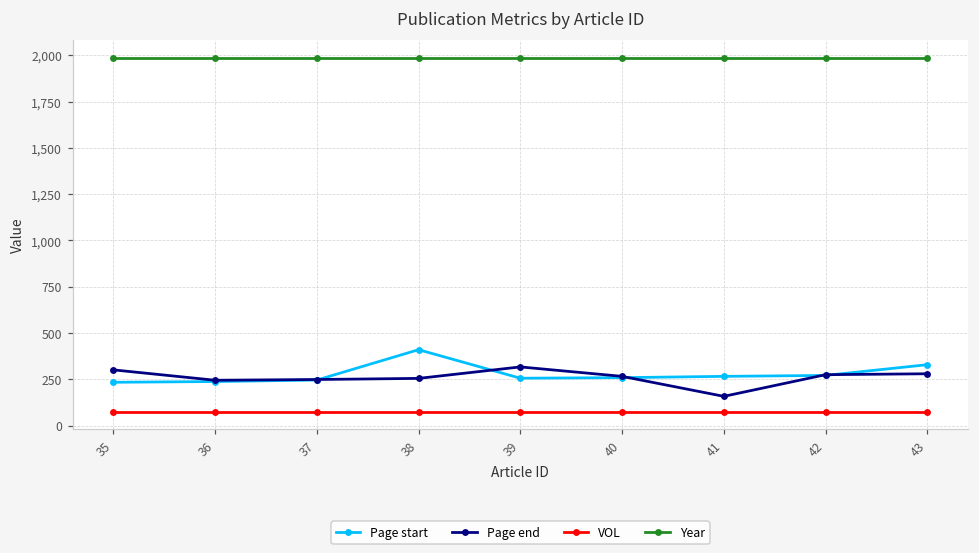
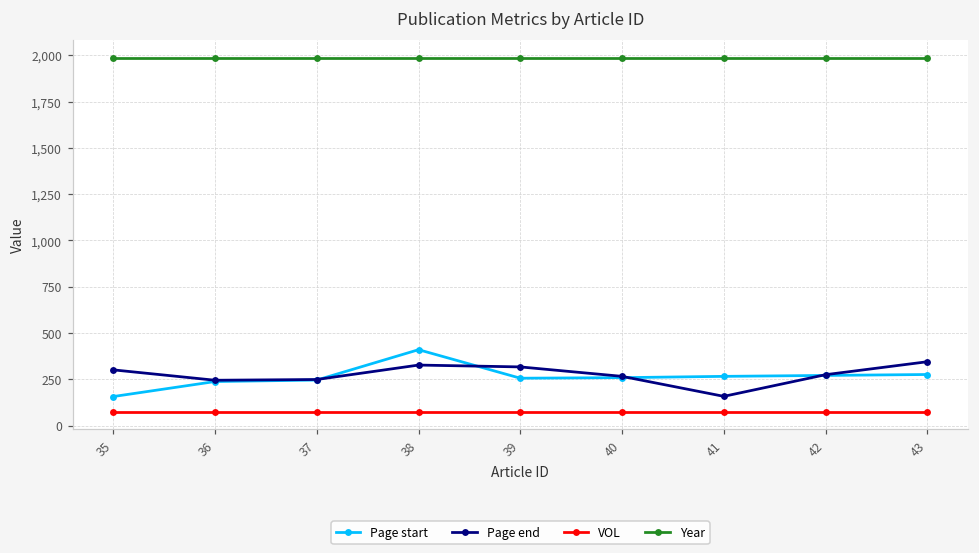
Page start, 35: 230 -> 160
Page end, 38: 260 -> 330
Page start, 43: 330 -> 280
Page end, 43: 280 -> 350
